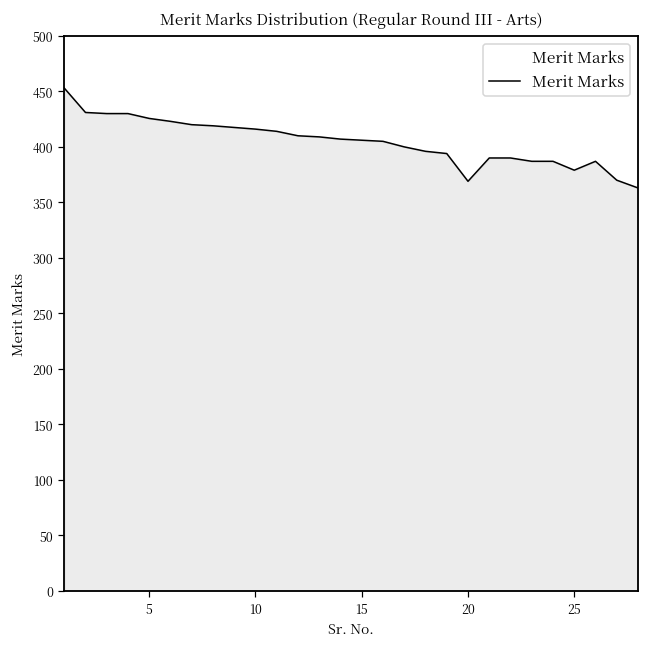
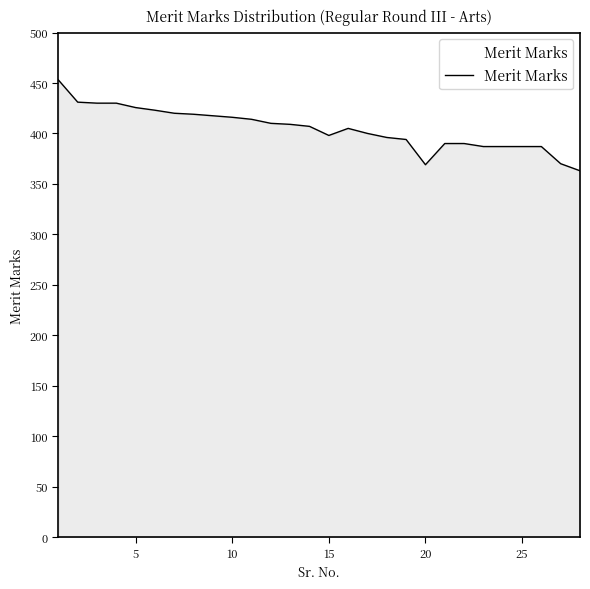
15: 406 -> 398
25: 379 -> 387
